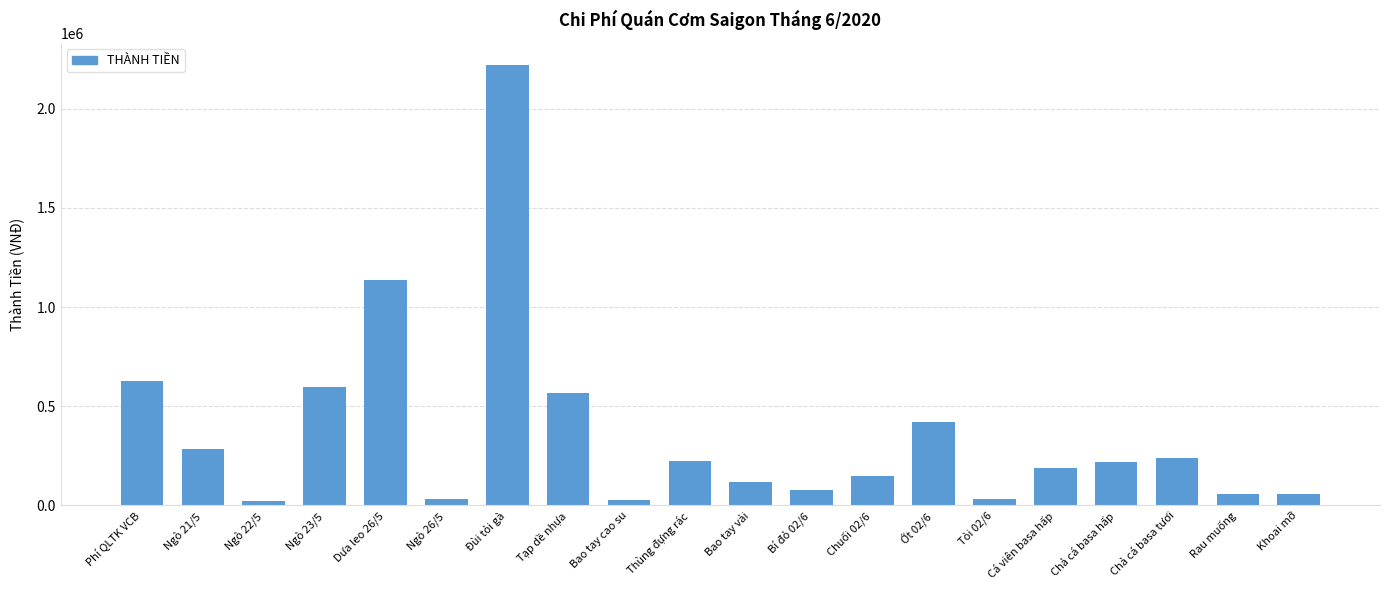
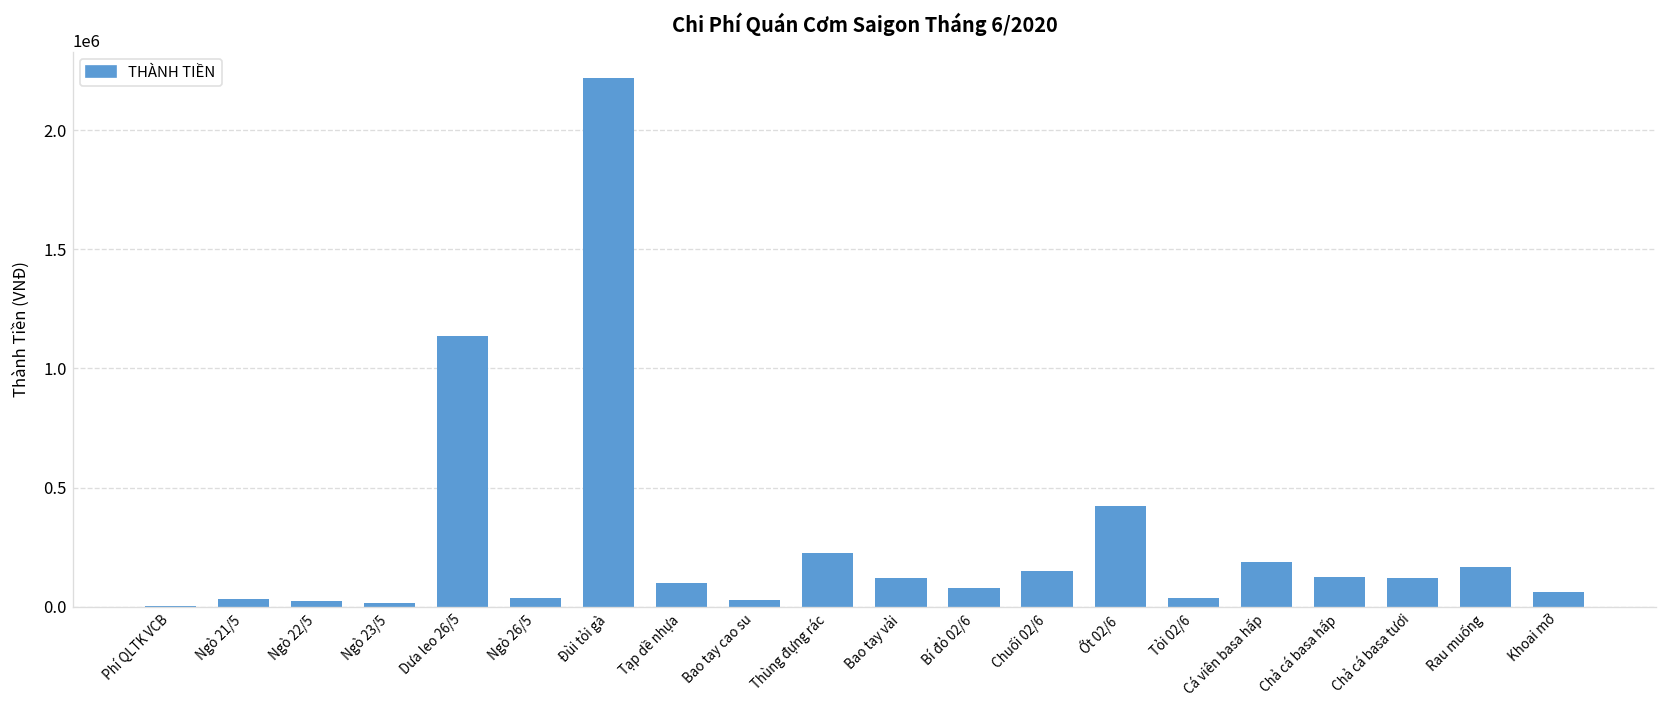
Phí QLTK VCB: 630000 -> 0
Ngò 21/5: 290000 -> 30000
Ngò 23/5: 600000 -> 20000
Tạp dề nhựa: 570000 -> 100000
Chả cá basa hấp: 220000 -> 130000
Chả cá basa tươi: 240000 -> 120000
Rau muống: 60000 -> 170000
